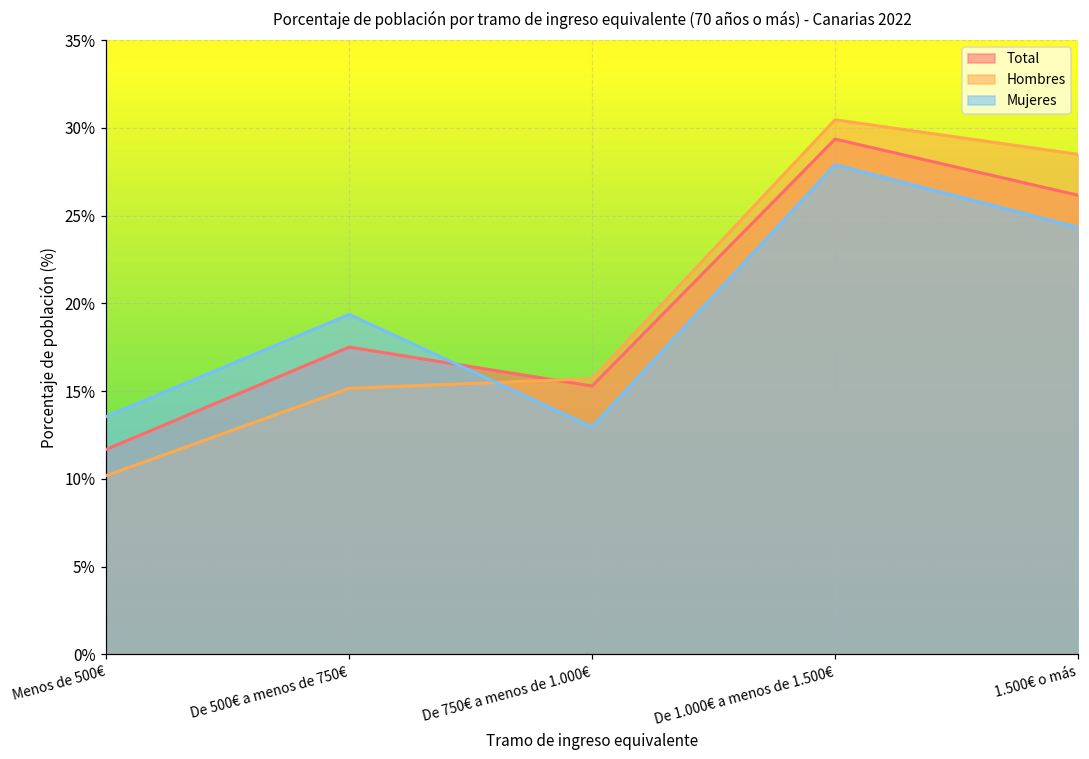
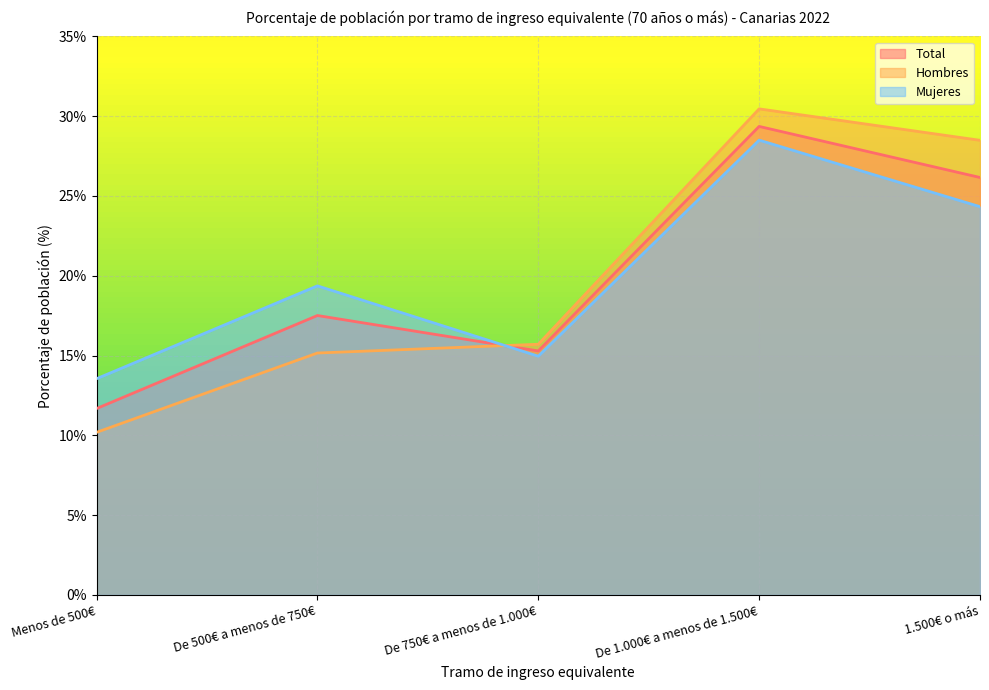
Mujeres, De 750€ a menos de 1.000€: 13.0% -> 15.0%
Mujeres, De 1.000€ a menos de 1.500€: 27.9% -> 28.5%
